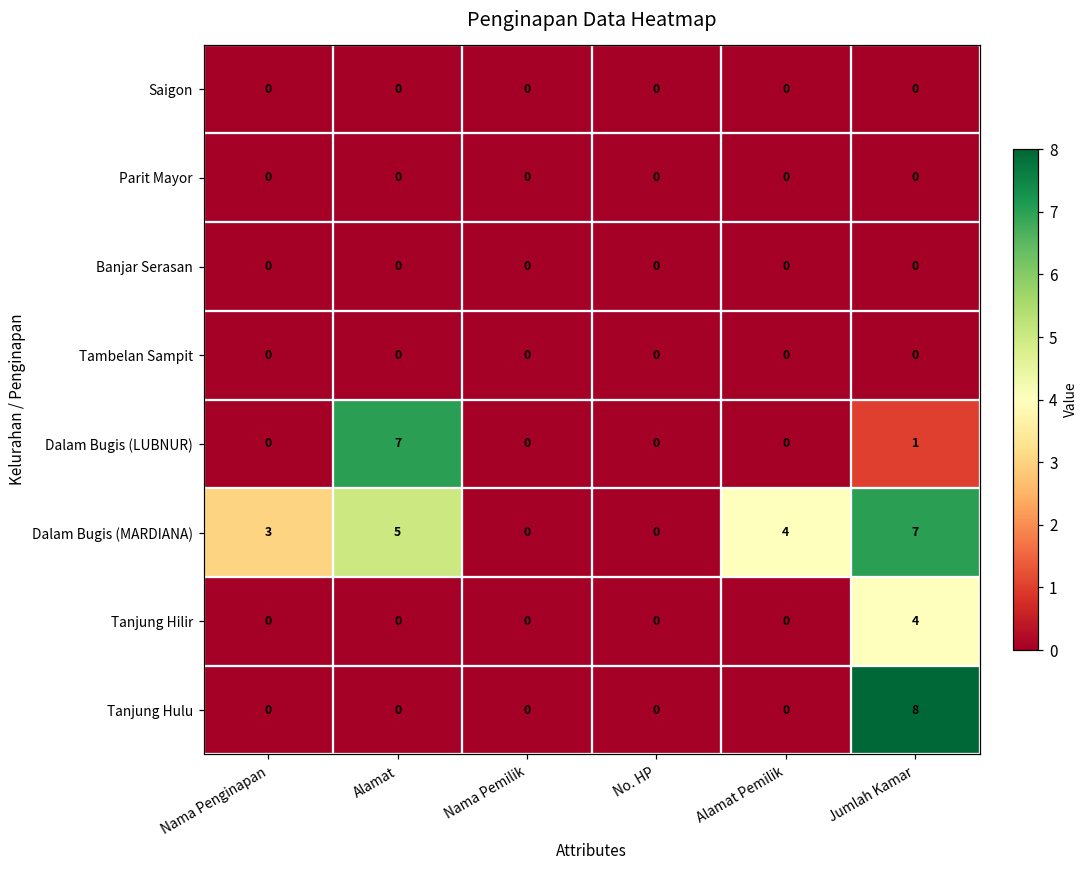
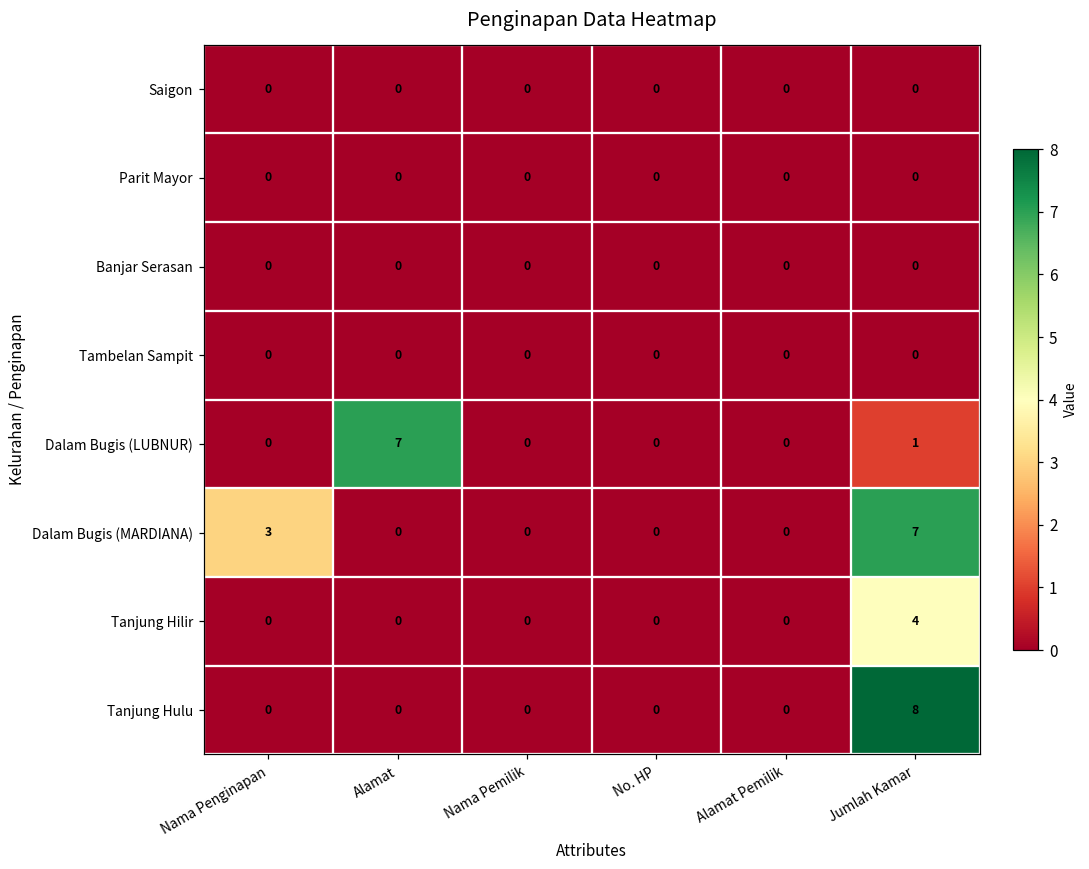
Dalam Bugis (MARDIANA), Alamat: 5 -> 0
Dalam Bugis (MARDIANA), Alamat Pemilik: 4 -> 0
